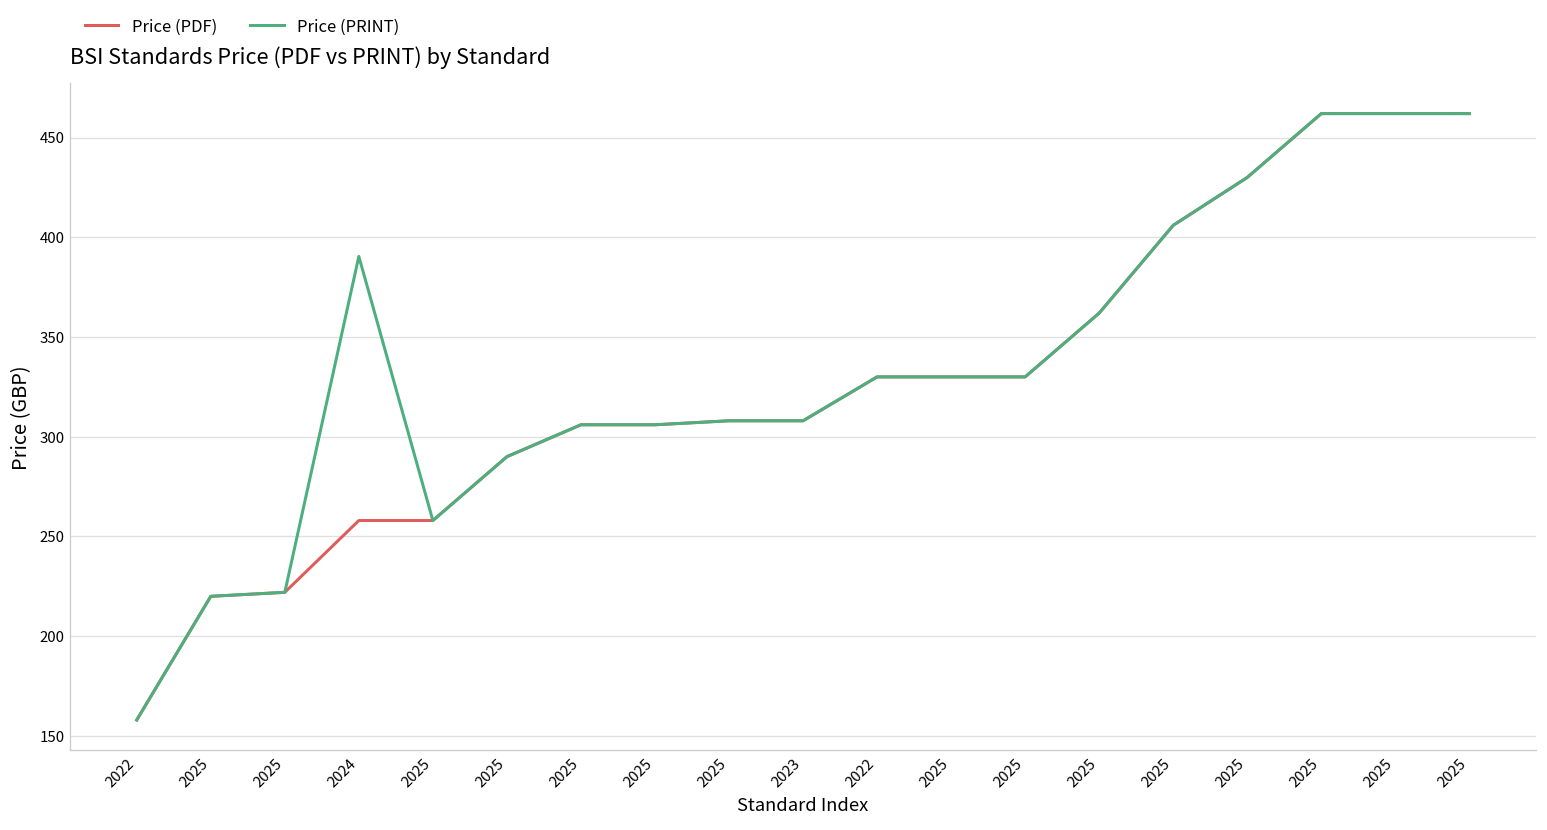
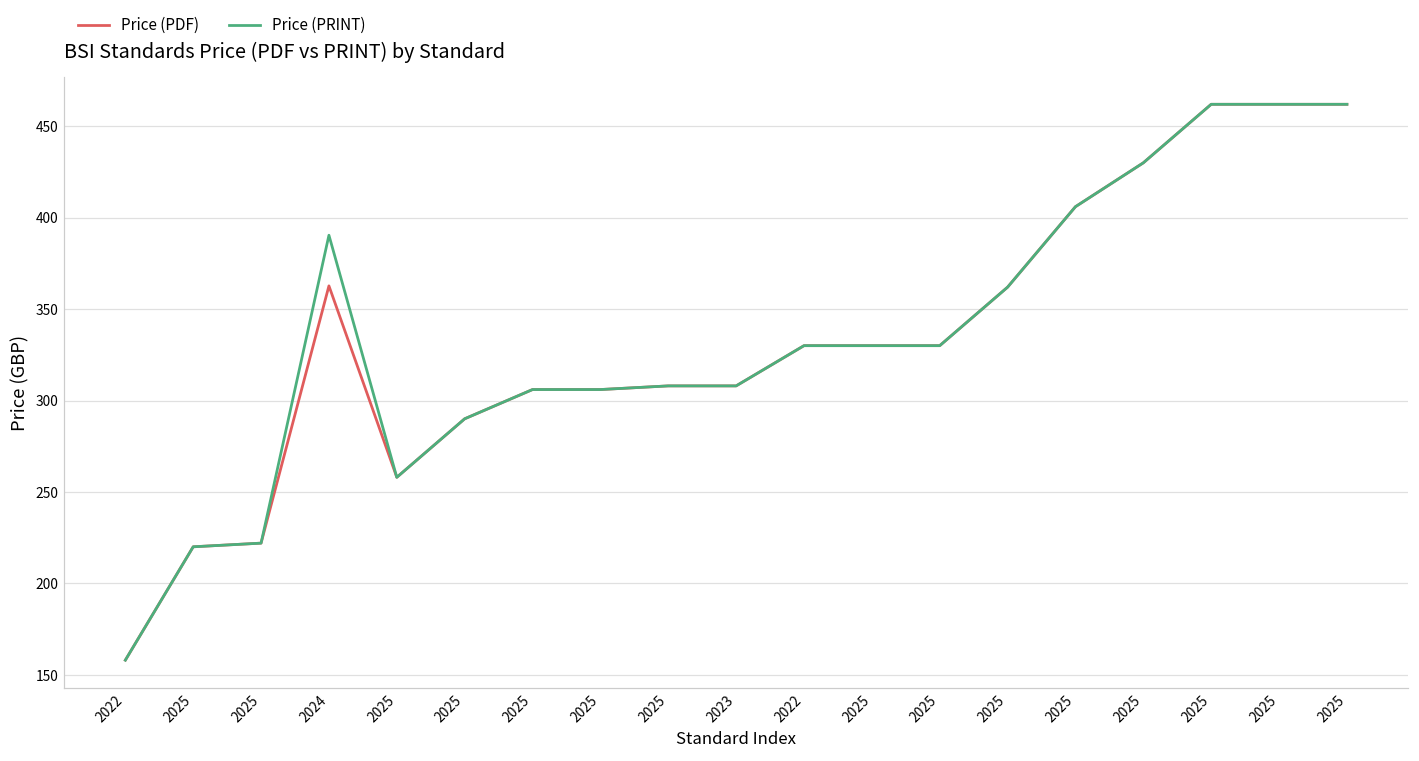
Price (PDF), 2024: 258 -> 363
